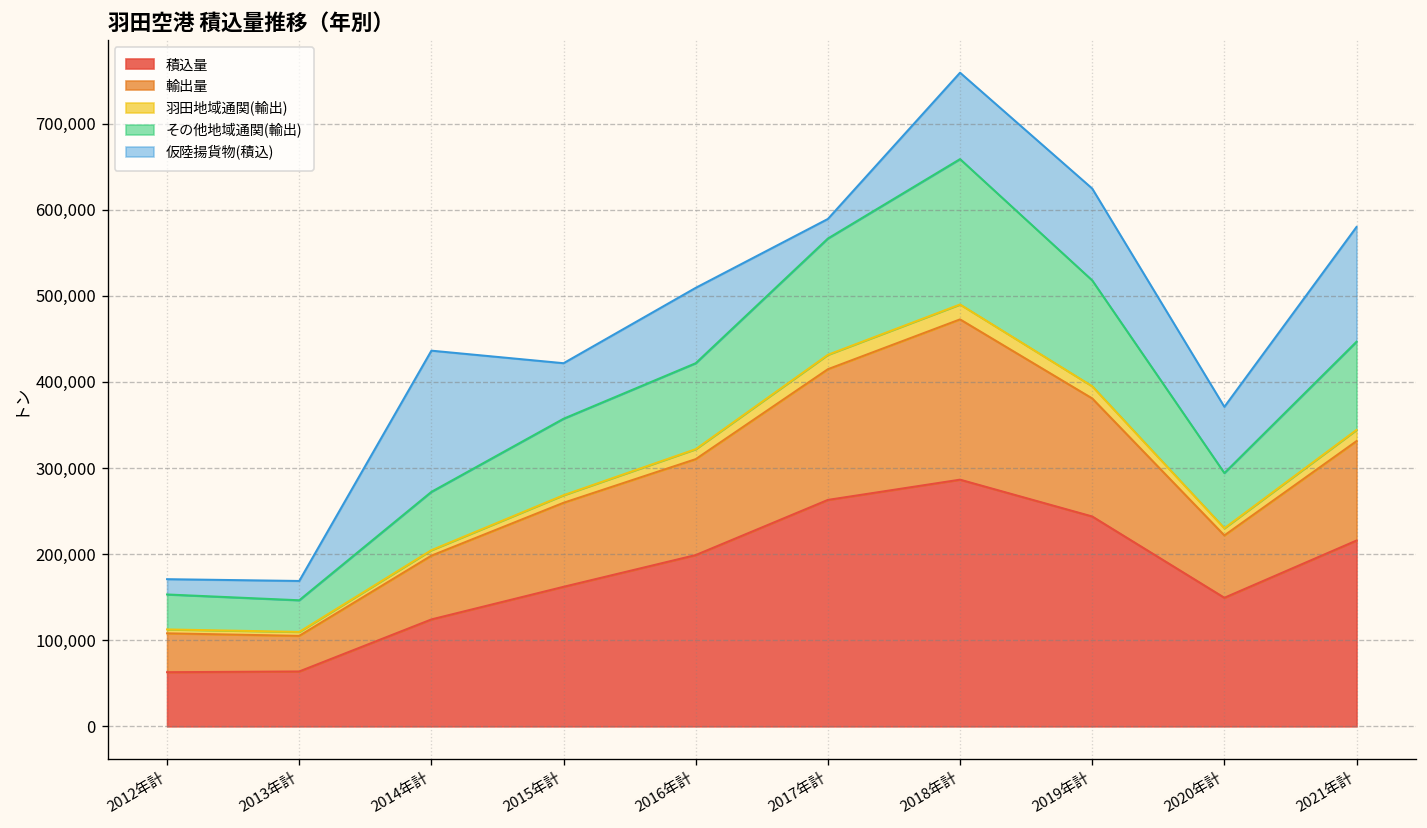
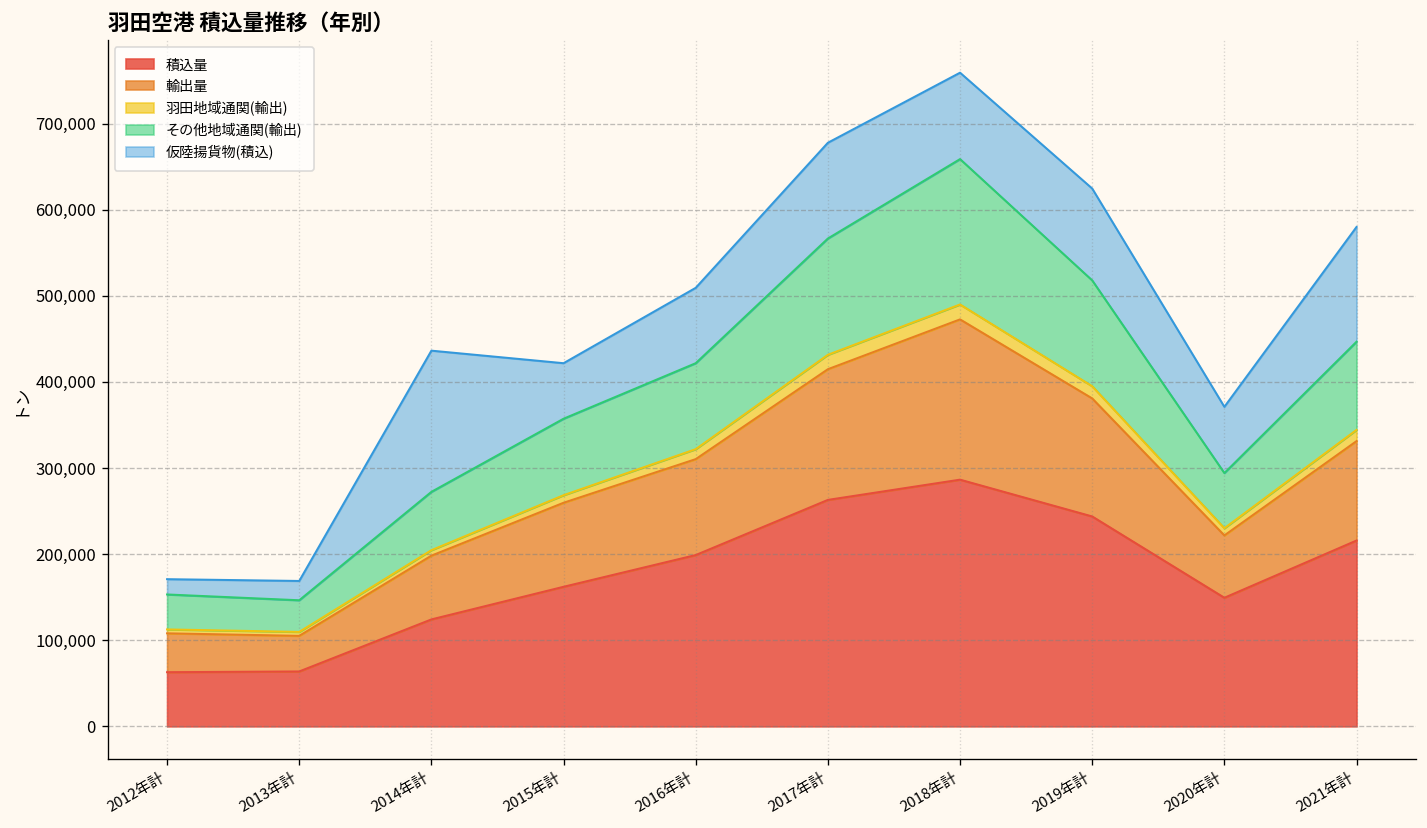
仮陸揚貨物(積込), 2017年計: 20,000 -> 110,000
